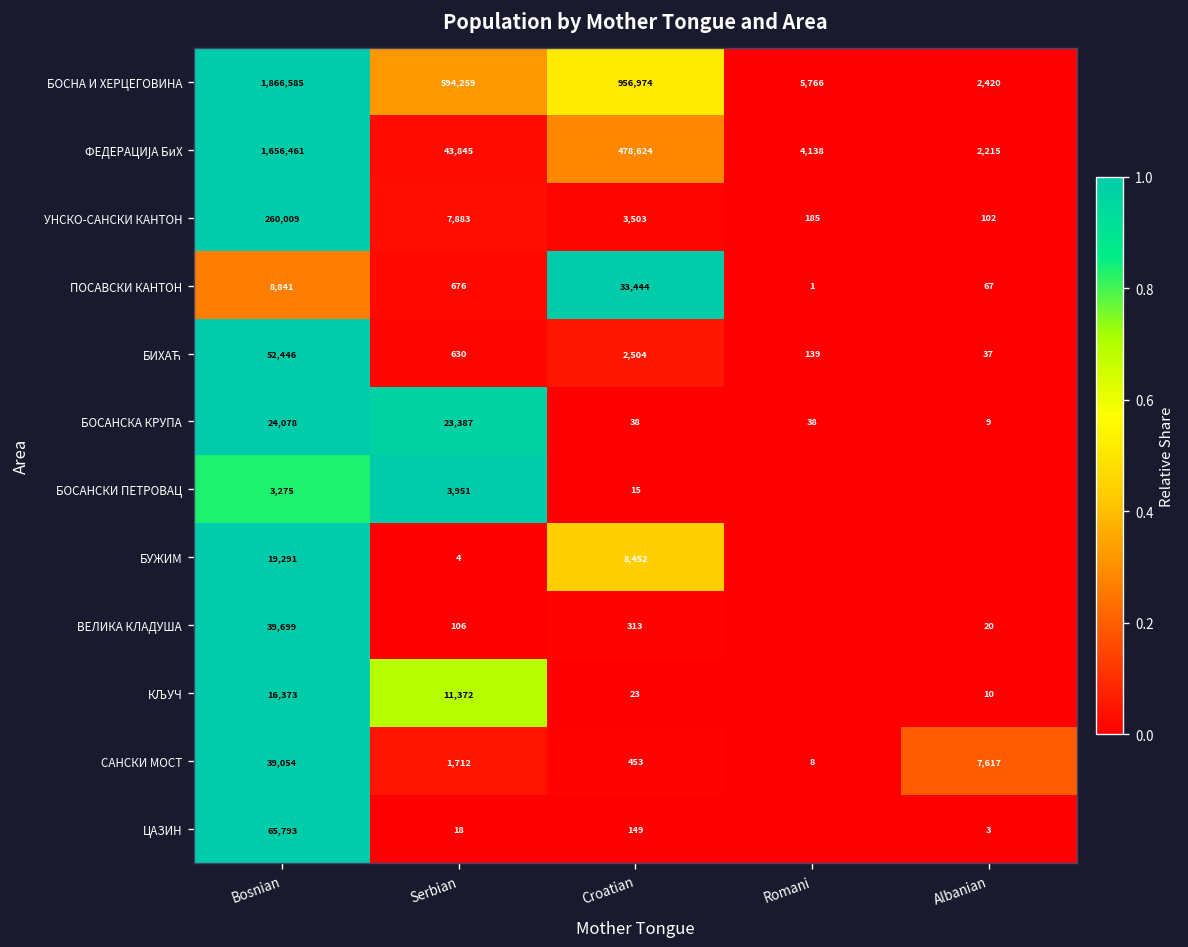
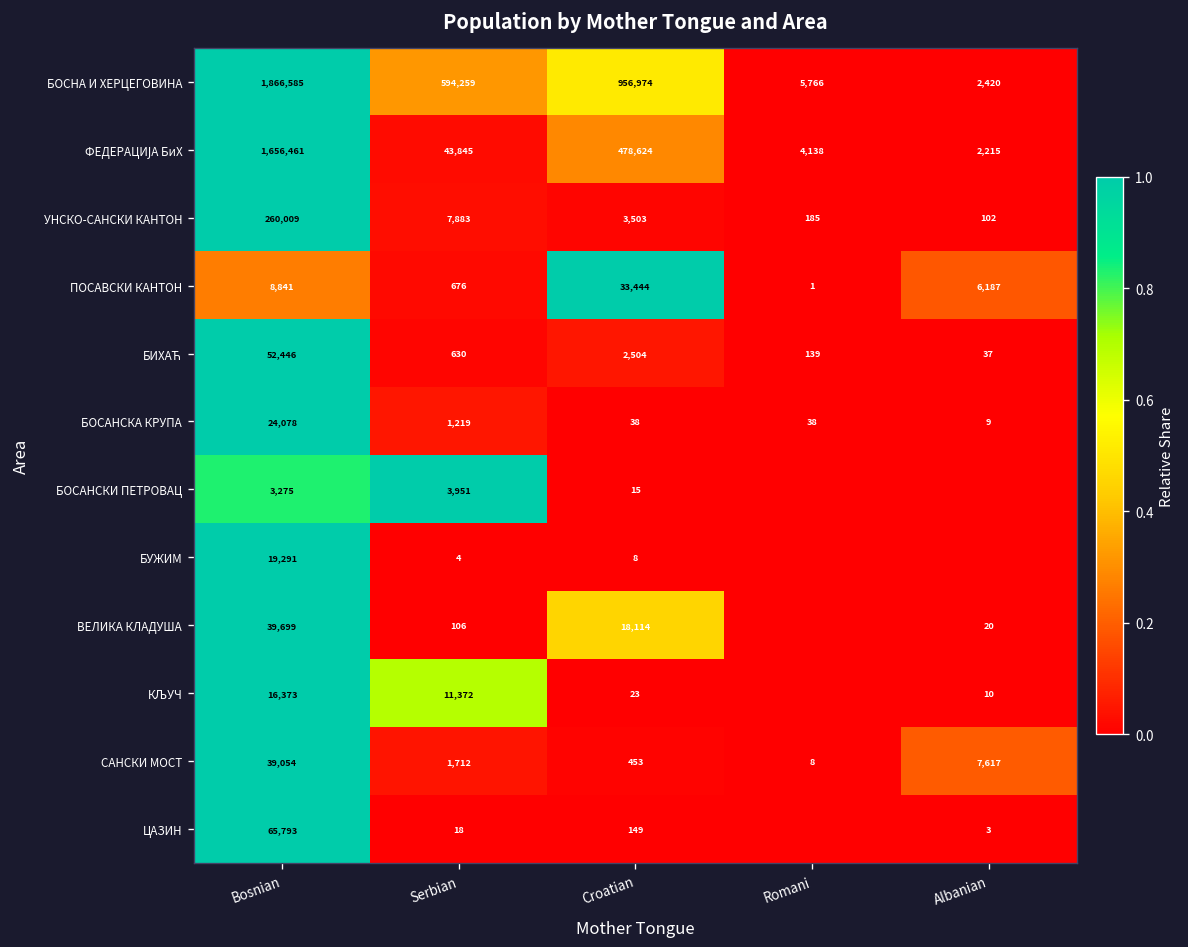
ПОСАВСКИ КАНТОН, Albanian: 67 -> 6,187
БОСАНСКА КРУПА, Serbian: 23,387 -> 1,219
БУЖИМ, Croatian: 8,452 -> 8
ВЕЛИКА КЛАДУША, Croatian: 313 -> 18,114
